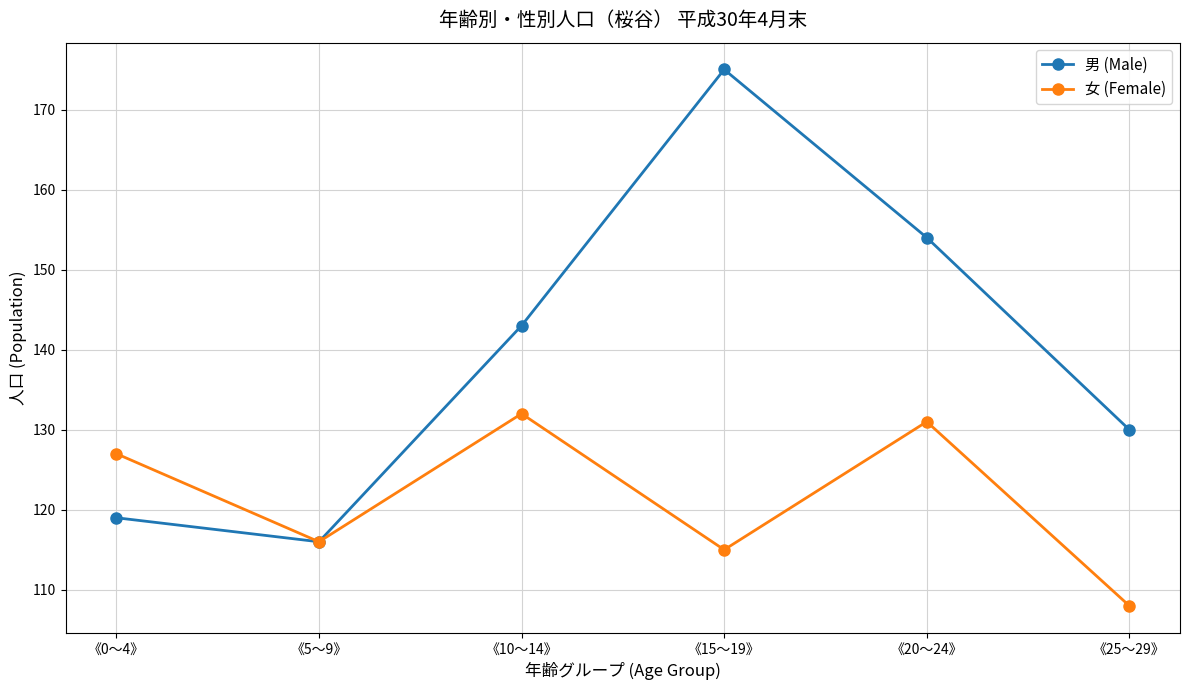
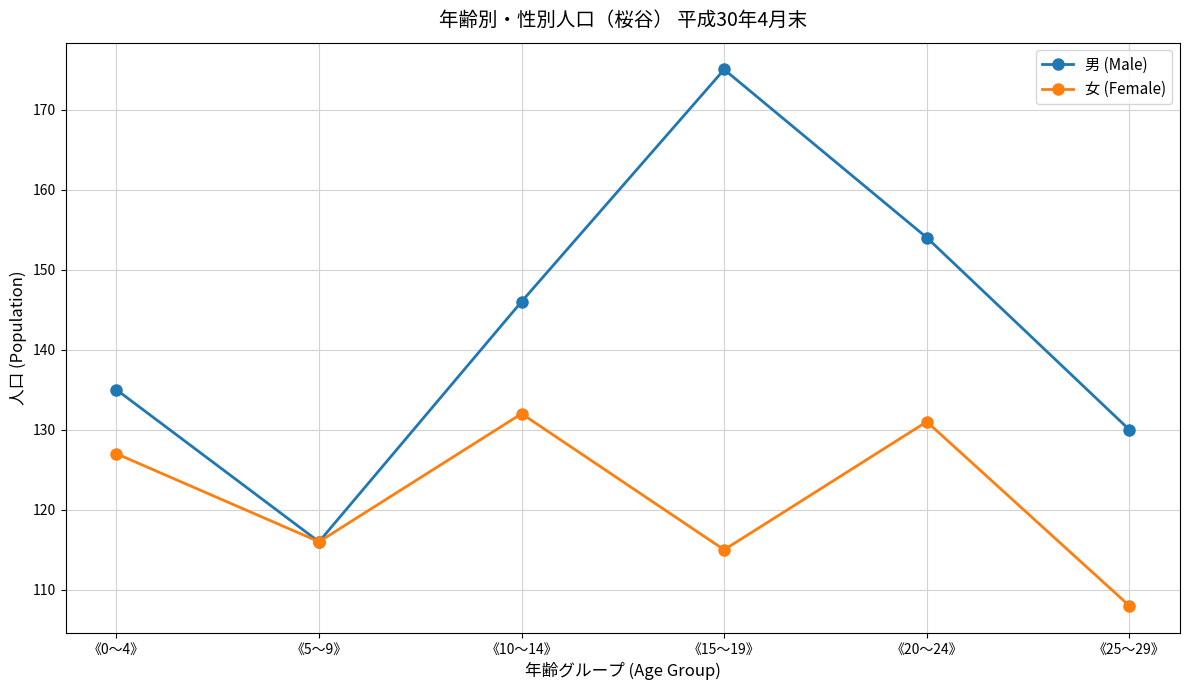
男 (Male), 《0～4》: 119 -> 135
男 (Male), 《10～14》: 143 -> 146
